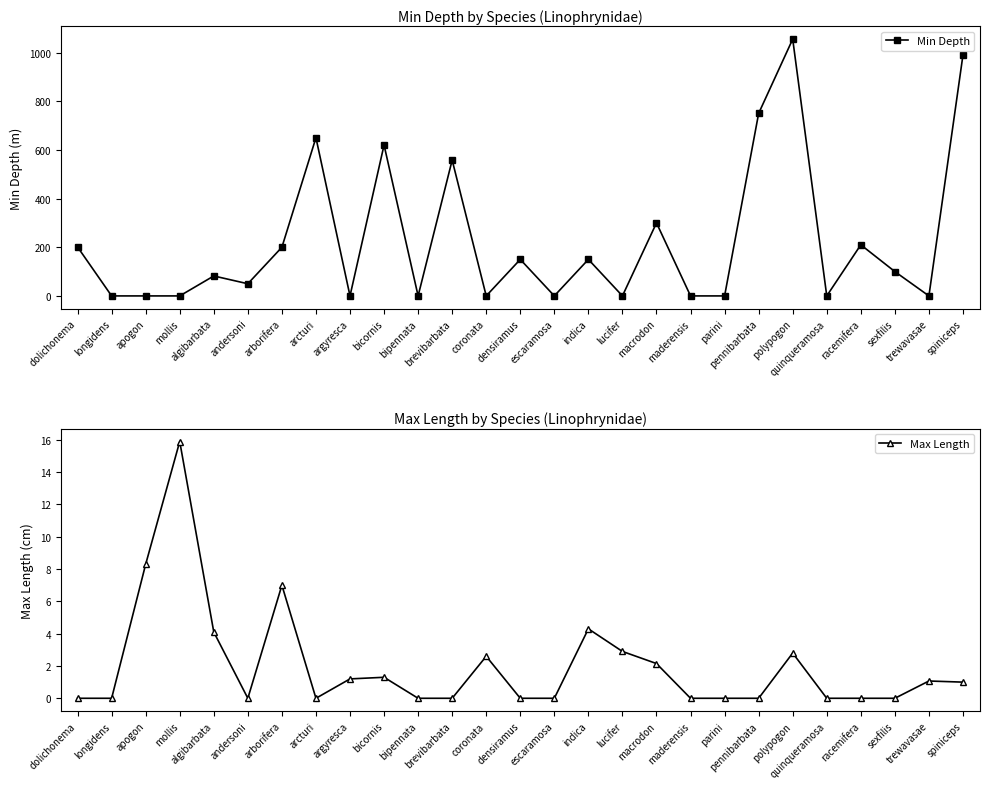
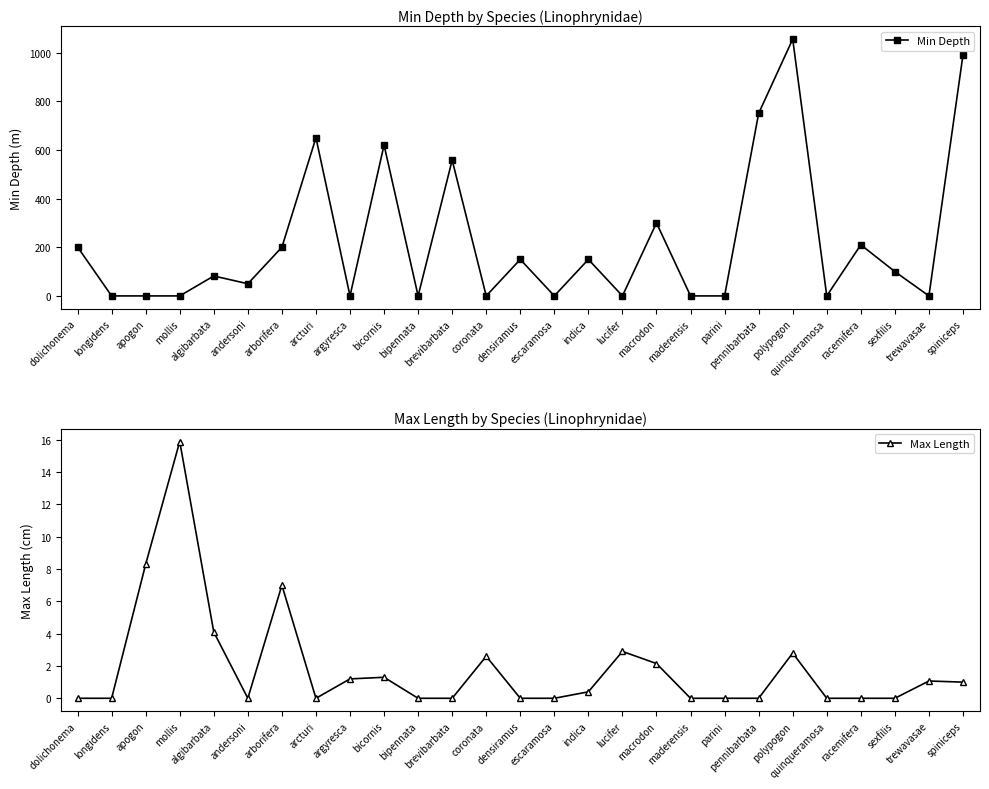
Max Length by Species (Linophrynidae), indica: 4.3 -> 0.4
